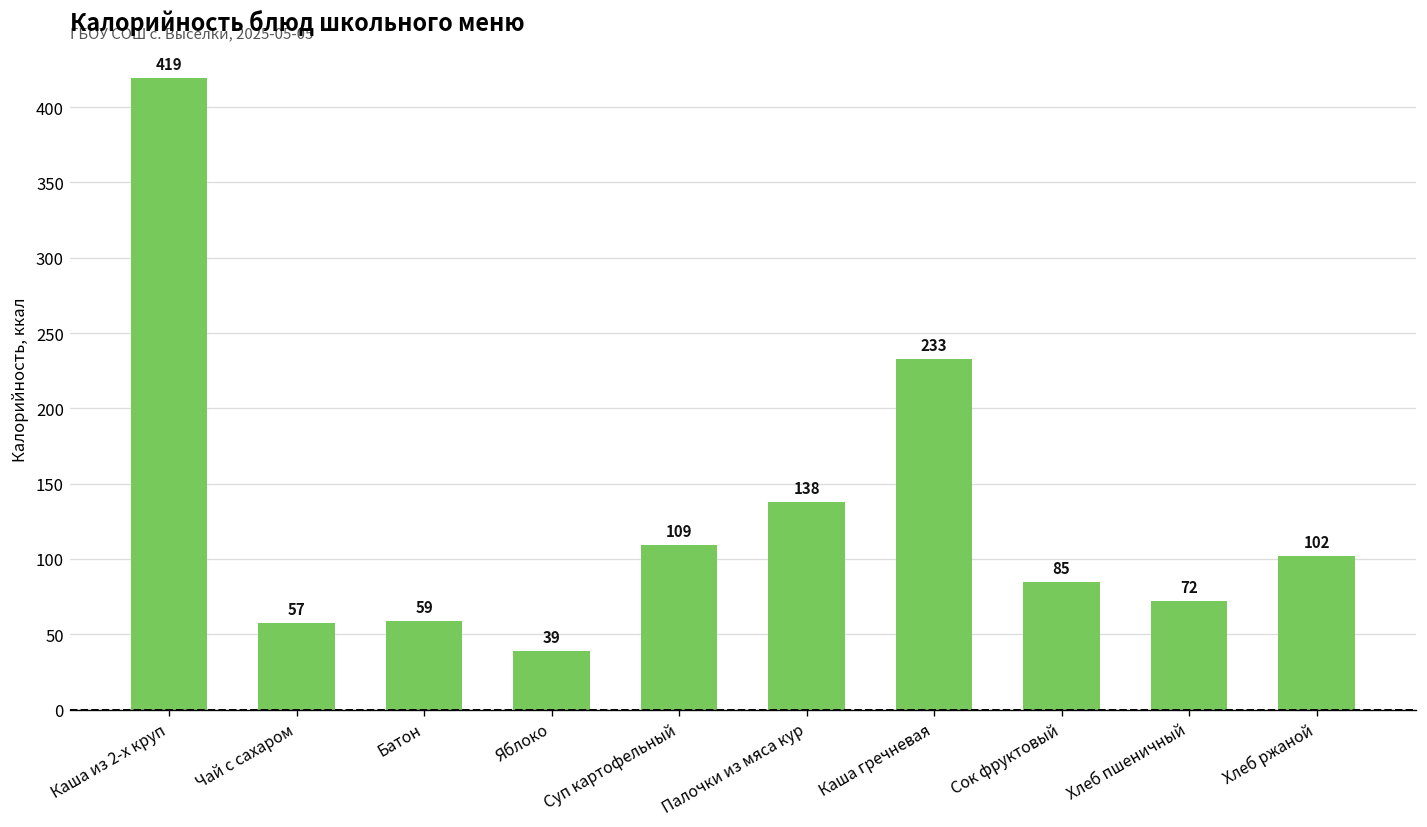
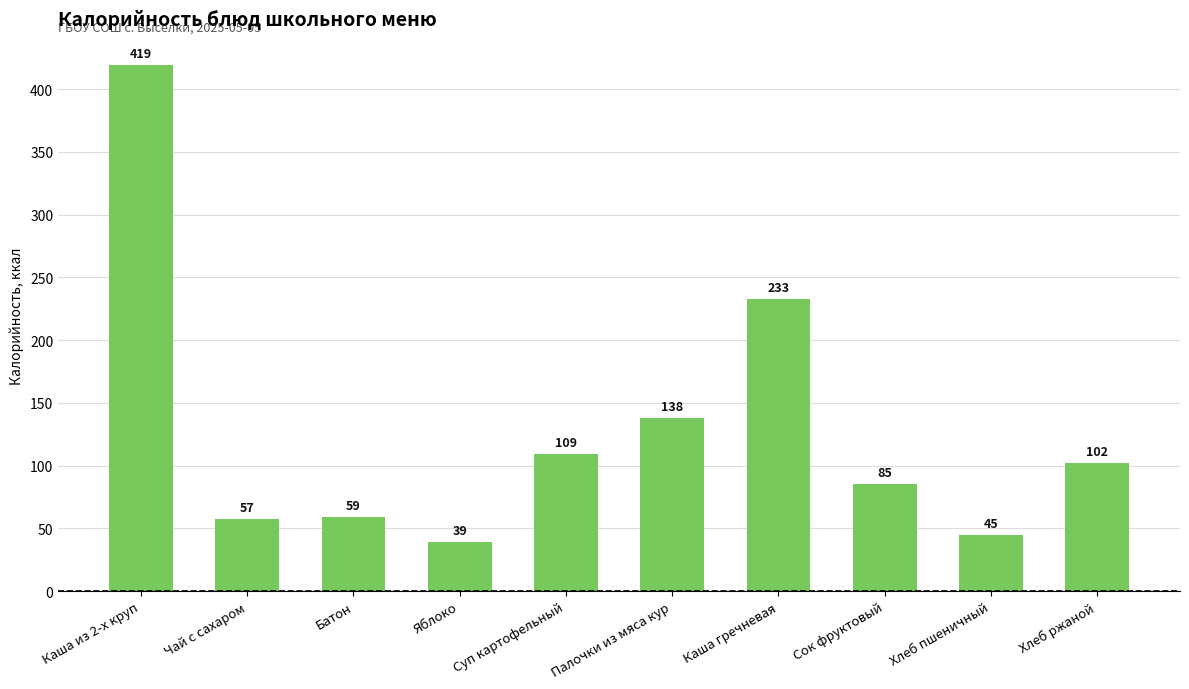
Хлеб пшеничный: 72 -> 45
